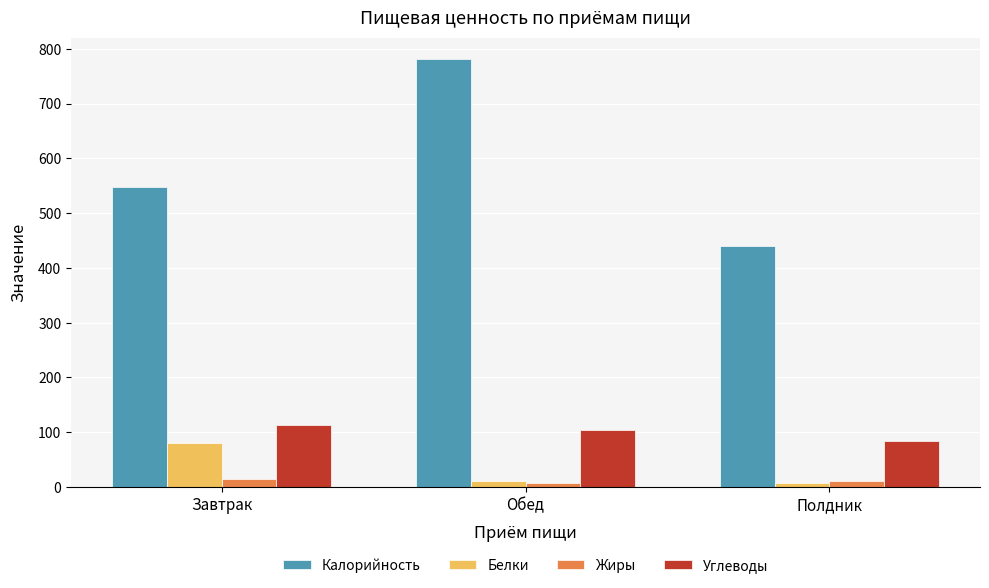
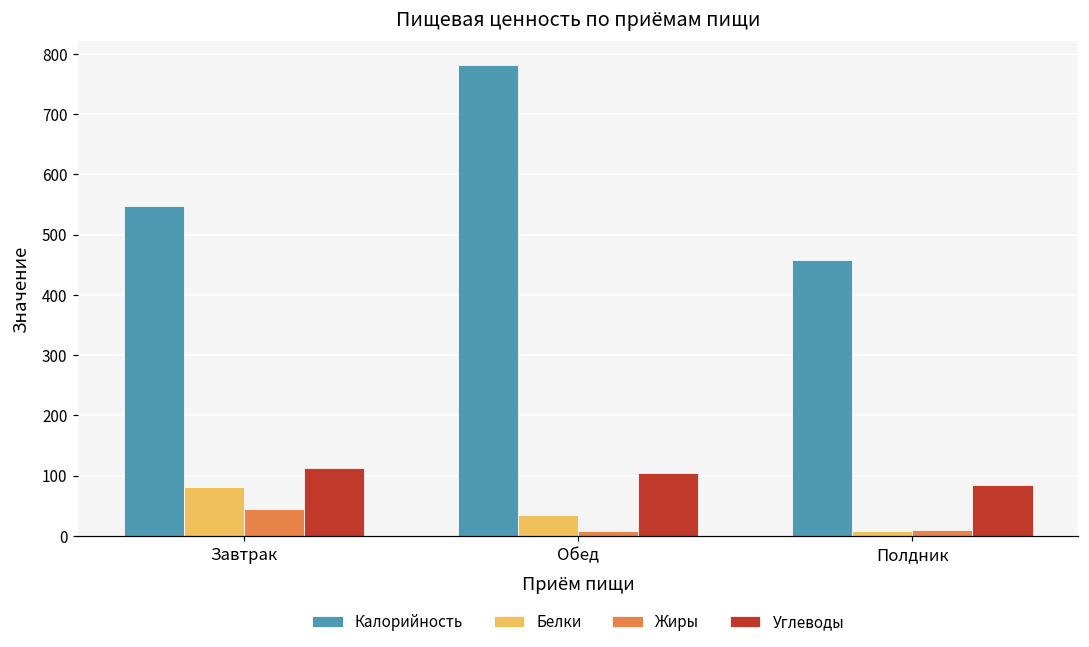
Жиры, Завтрак: 20 -> 40
Белки, Обед: 10 -> 30
Калорийность, Полдник: 440 -> 460
